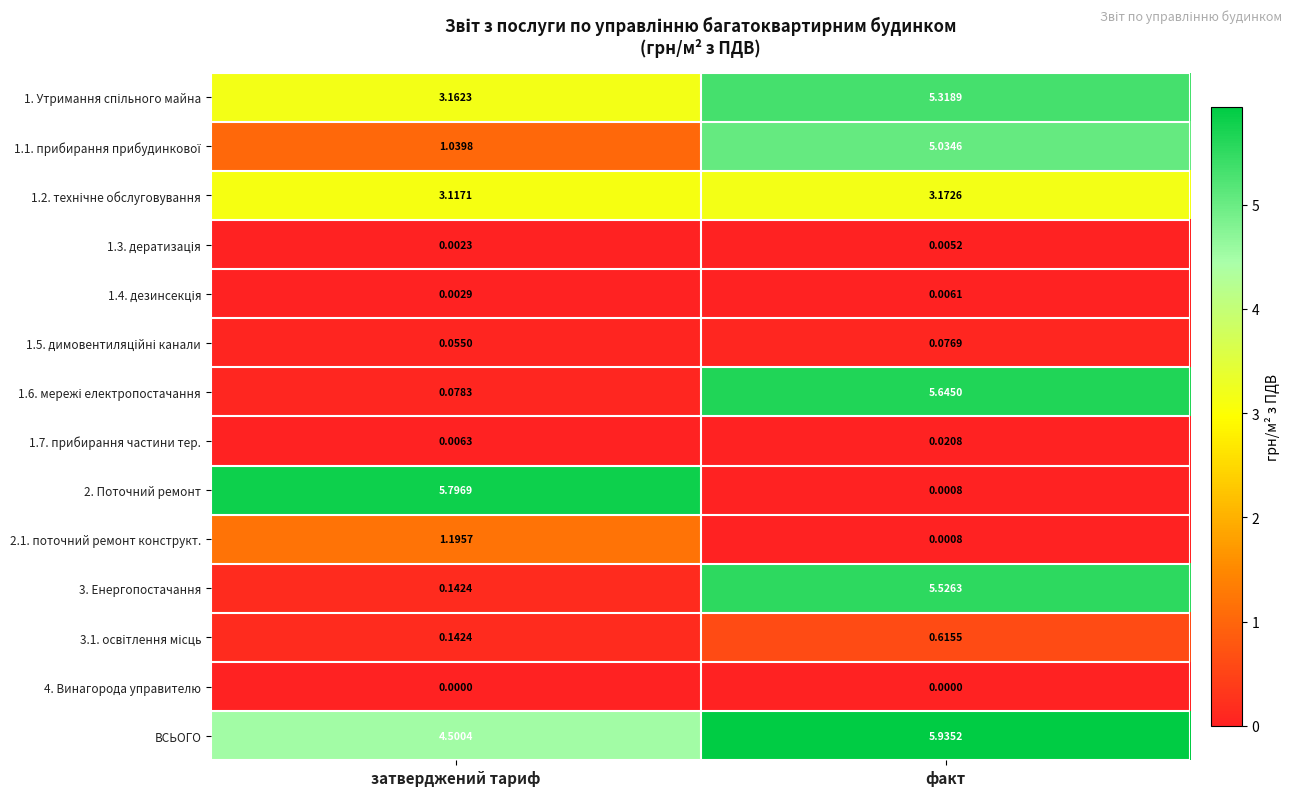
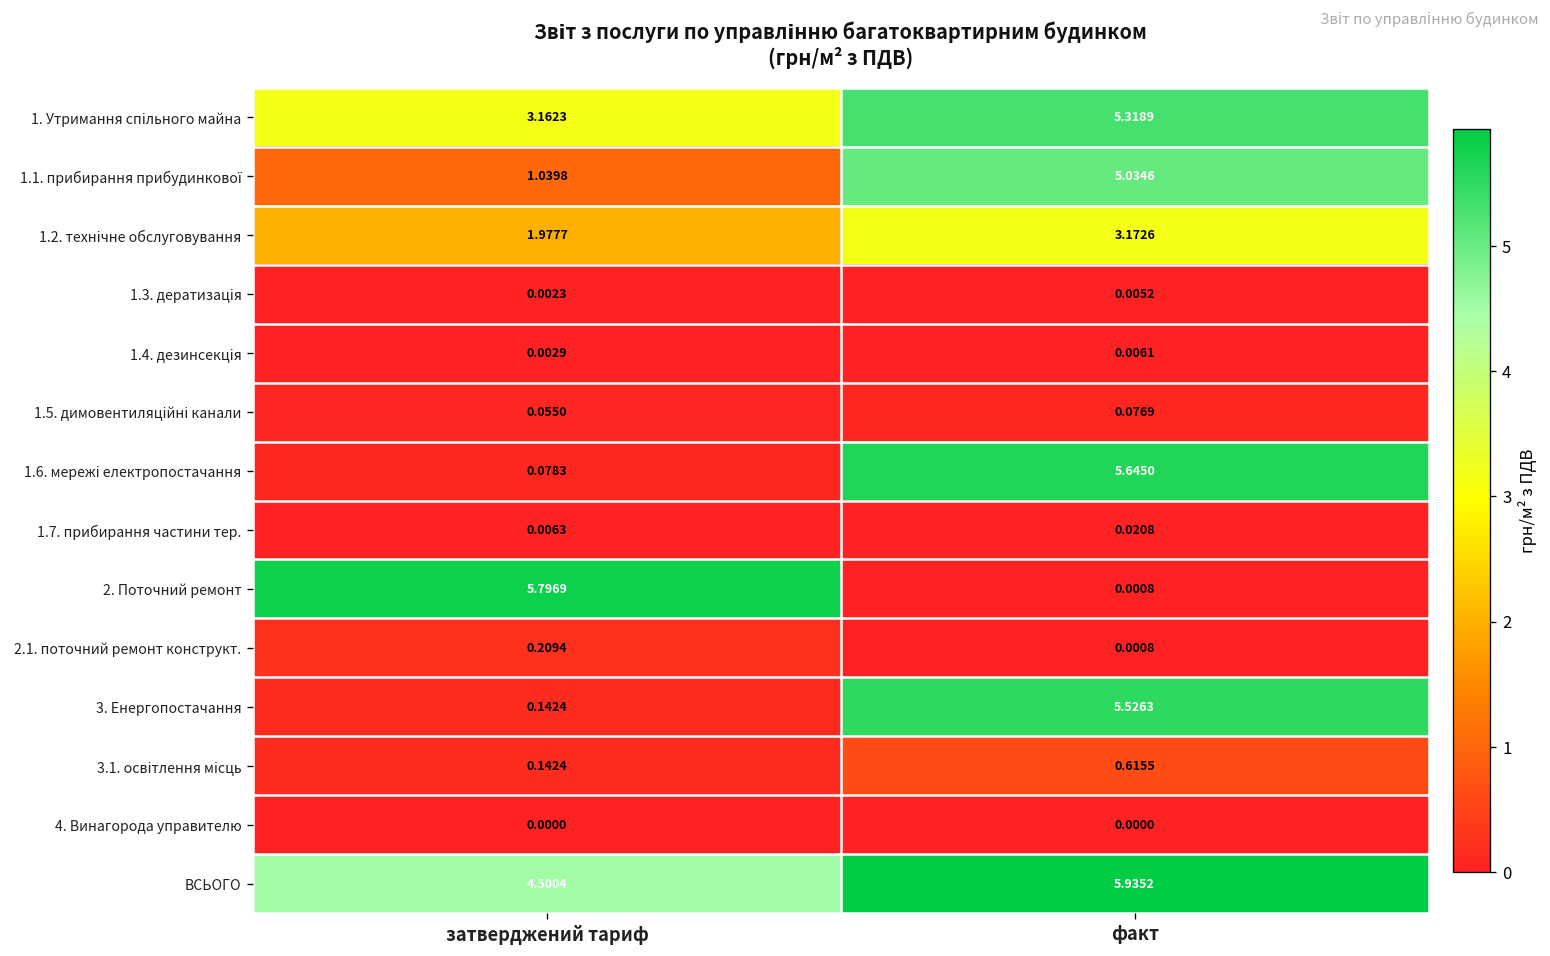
1.2. технічне обслуговування, затверджений тариф: 3.1171 -> 1.9777
2.1. поточний ремонт конструкт., затверджений тариф: 1.1957 -> 0.2094
